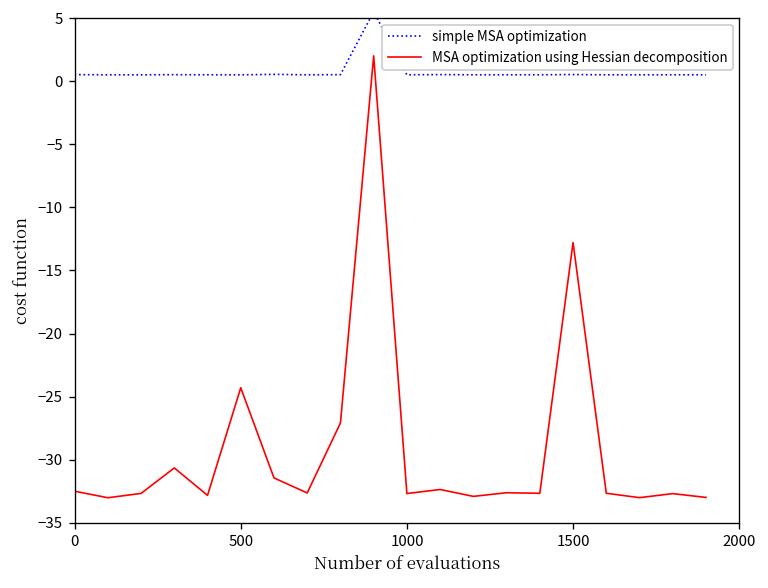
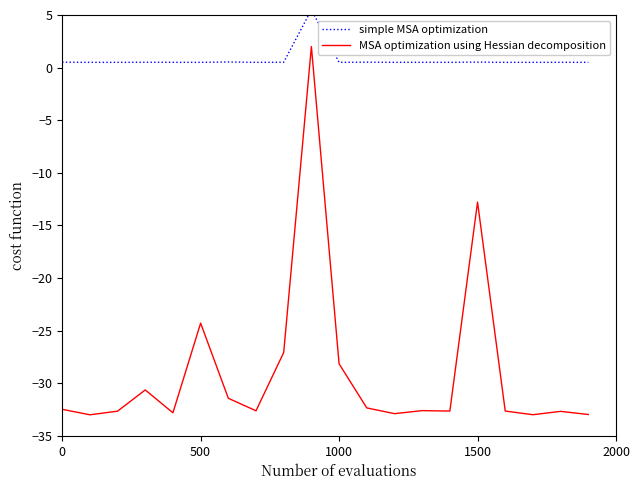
MSA optimization using Hessian decomposition, 1000: -32.7 -> -28.2
